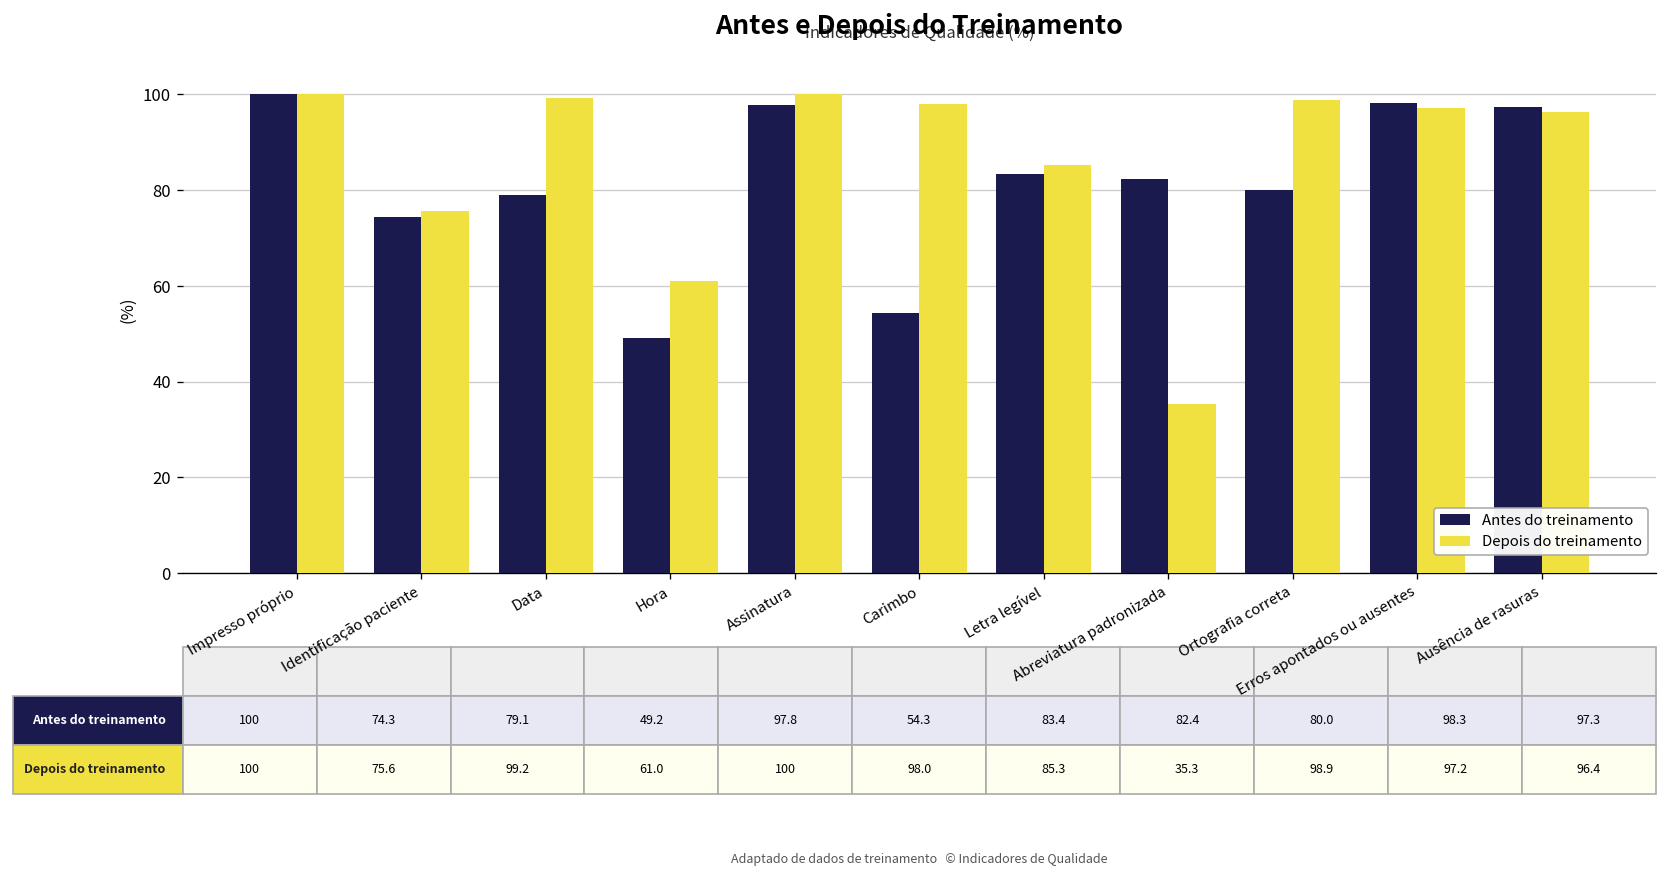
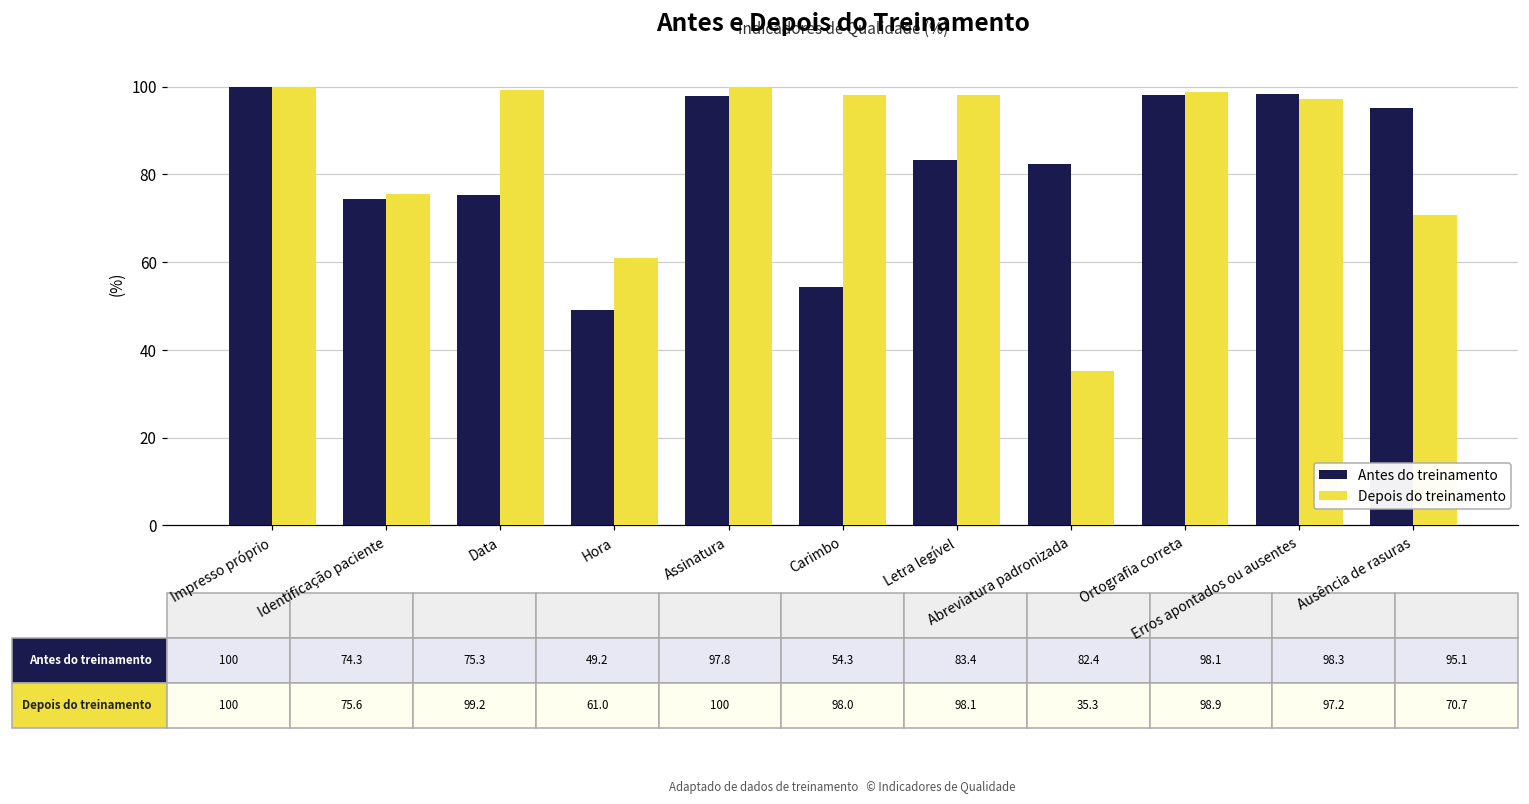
Antes do treinamento, Data: 79.1 -> 75.3
Depois do treinamento, Letra legível: 85.3 -> 98.1
Antes do treinamento, Ortografia correta: 80.0 -> 98.1
Antes do treinamento, Ausência de rasuras: 97.3 -> 95.1
Depois do treinamento, Ausência de rasuras: 96.4 -> 70.7
